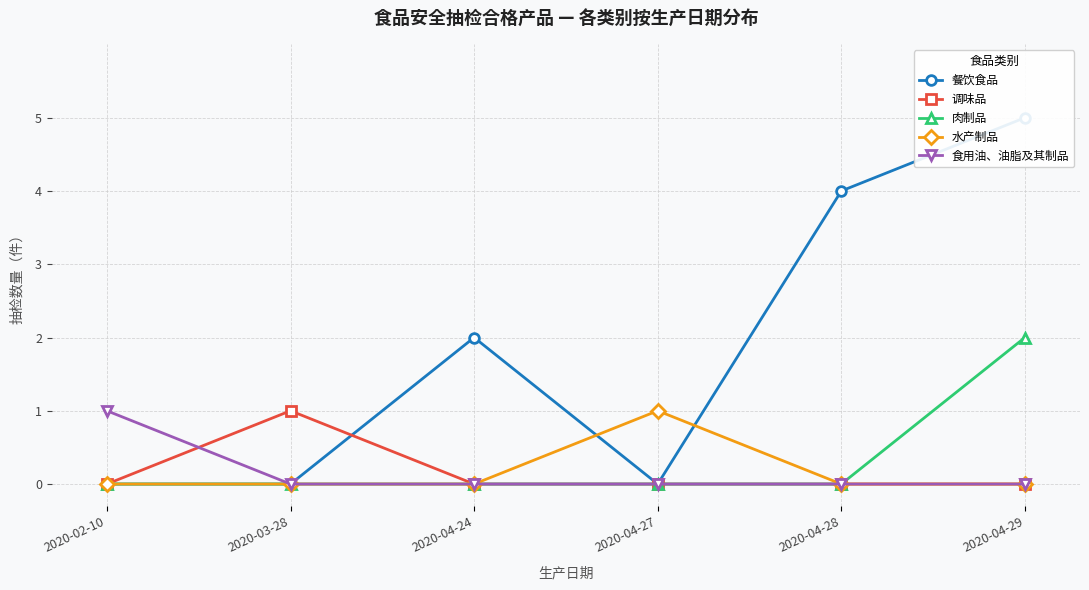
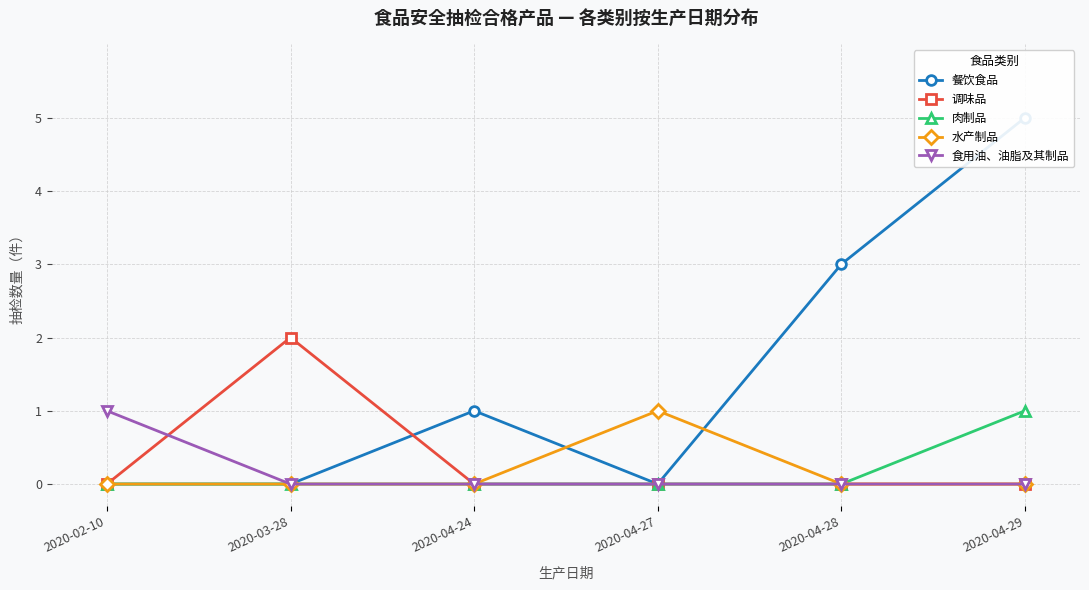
调味品, 2020-03-28: 1 -> 2
餐饮食品, 2020-04-24: 2 -> 1
餐饮食品, 2020-04-28: 4 -> 3
肉制品, 2020-04-29: 2 -> 1
